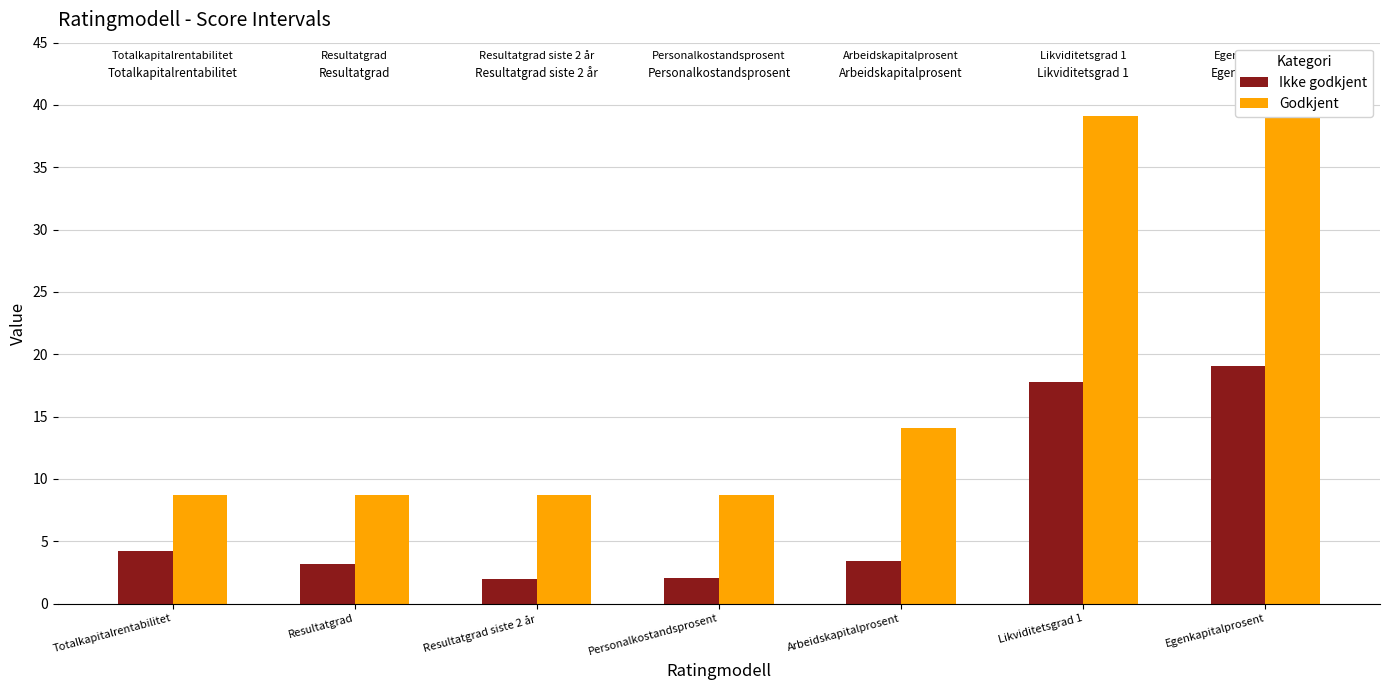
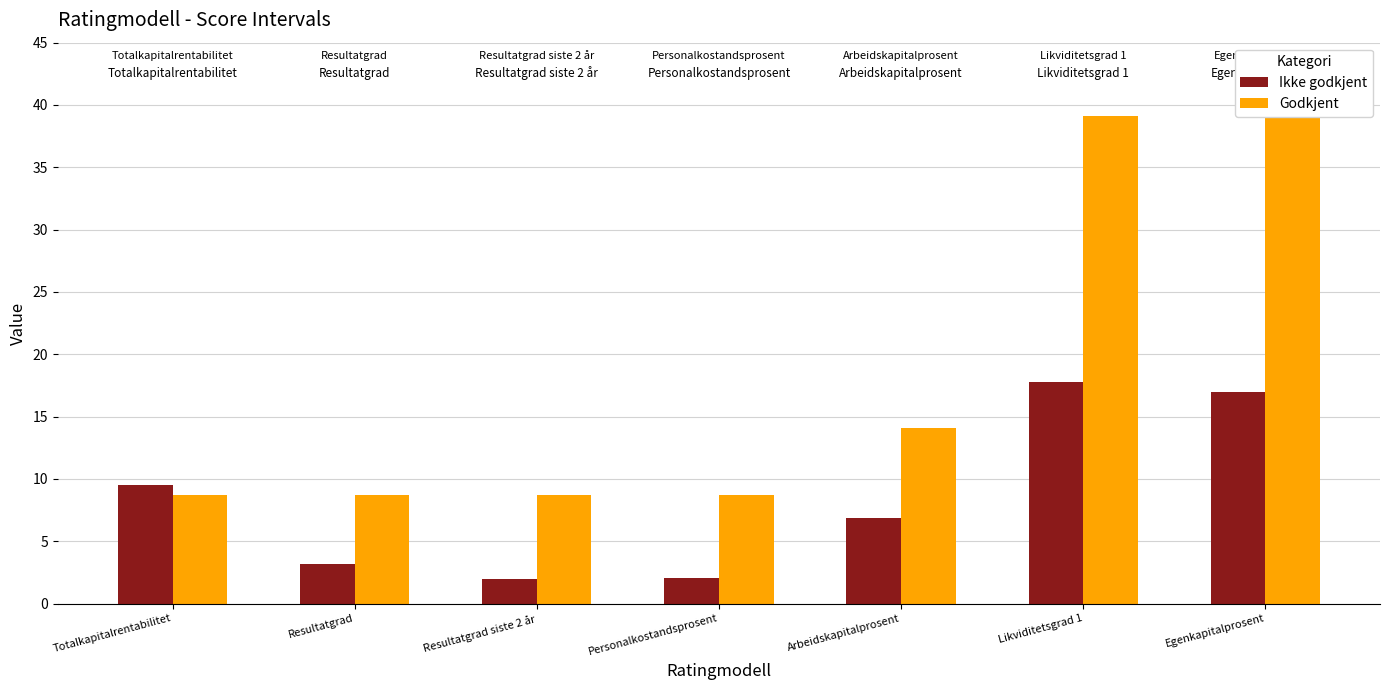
Ikke godkjent, Totalkapitalrentabilitet: 4.2 -> 9.5
Ikke godkjent, Arbeidskapitalprosent: 3.4 -> 6.9
Ikke godkjent, Egenkapitalprosent: 19.1 -> 16.9
